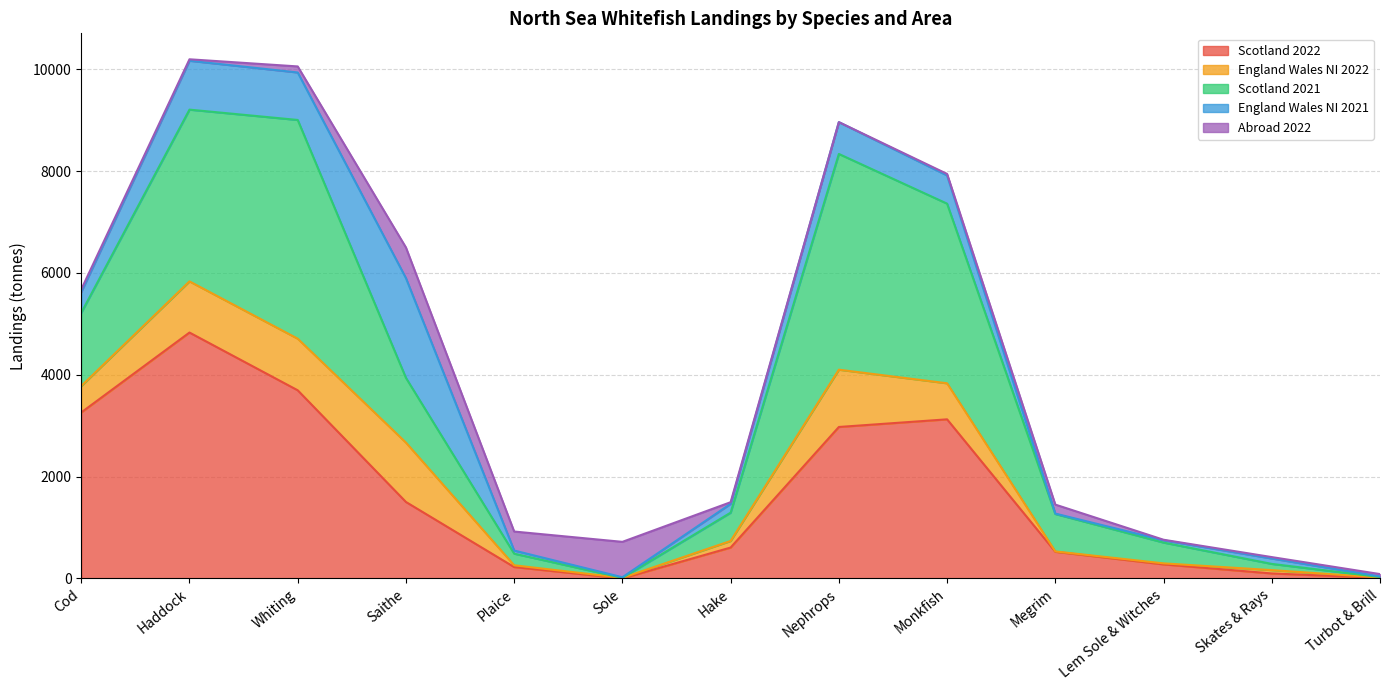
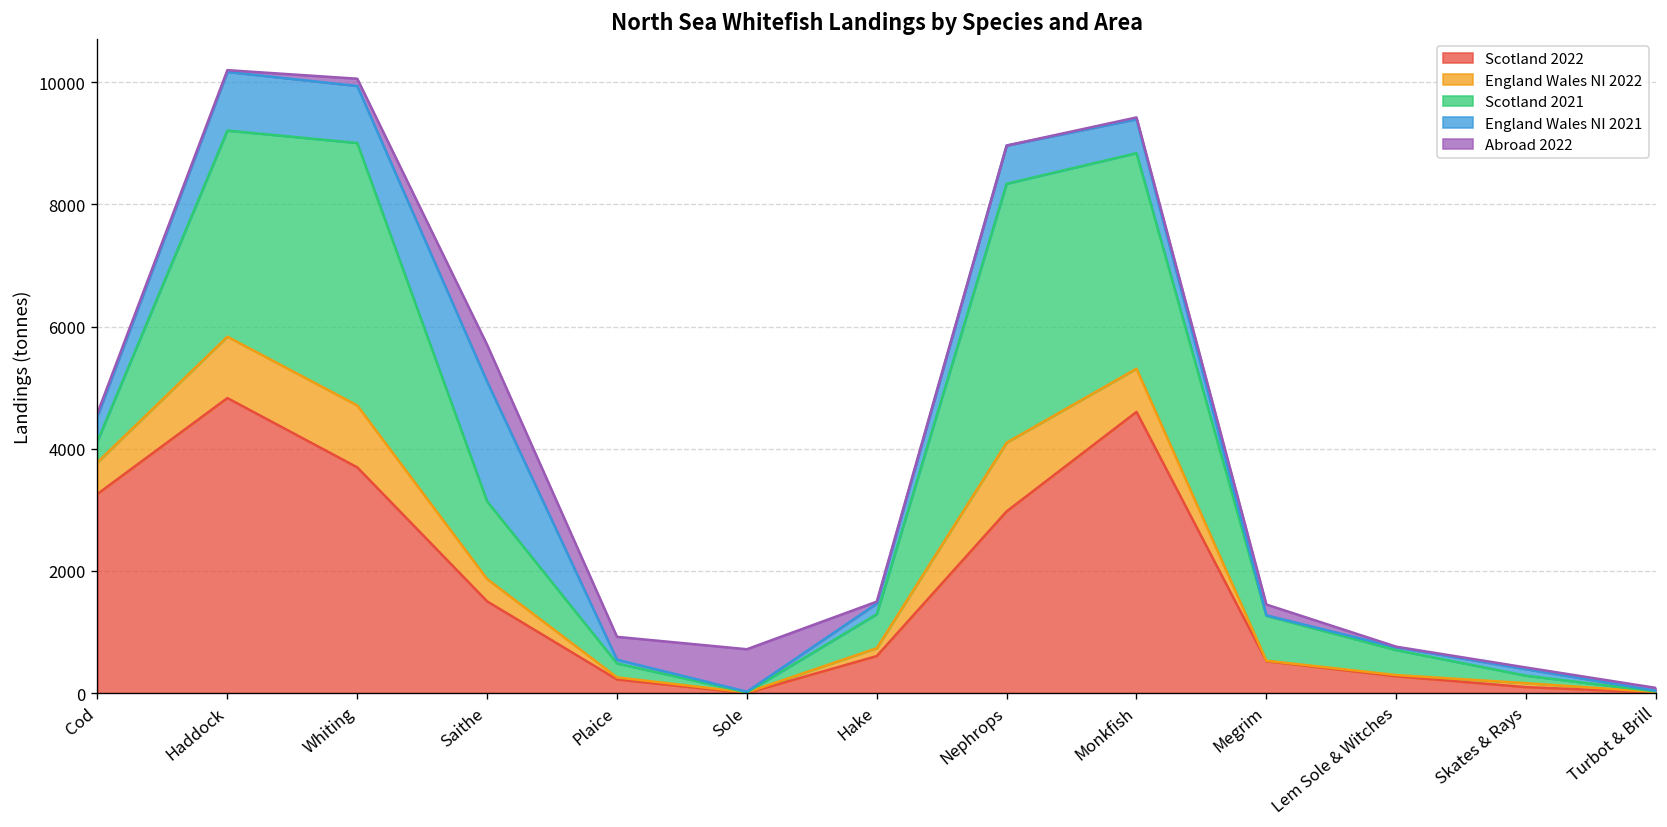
Scotland 2021, Cod: 1400 -> 300
England Wales NI 2022, Saithe: 1200 -> 400
Scotland 2022, Monkfish: 3100 -> 4600
